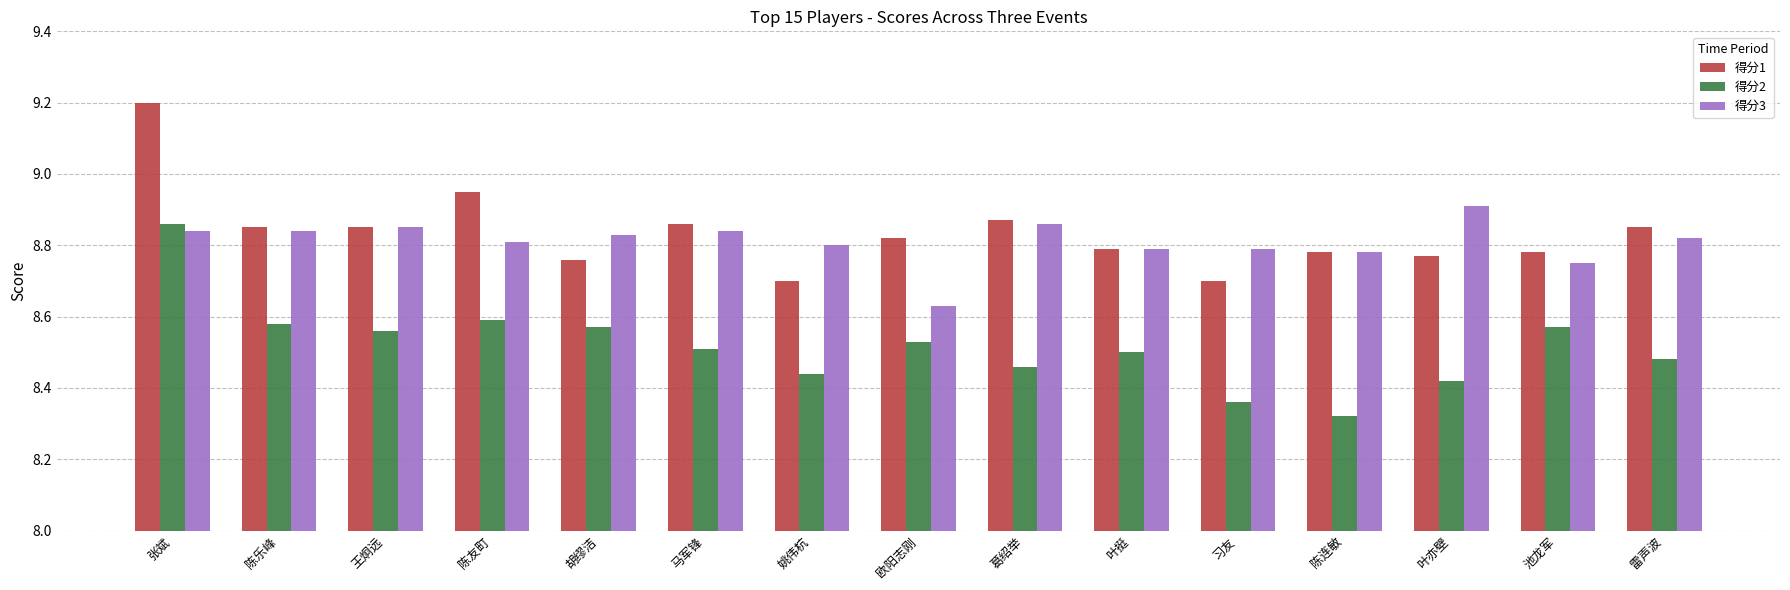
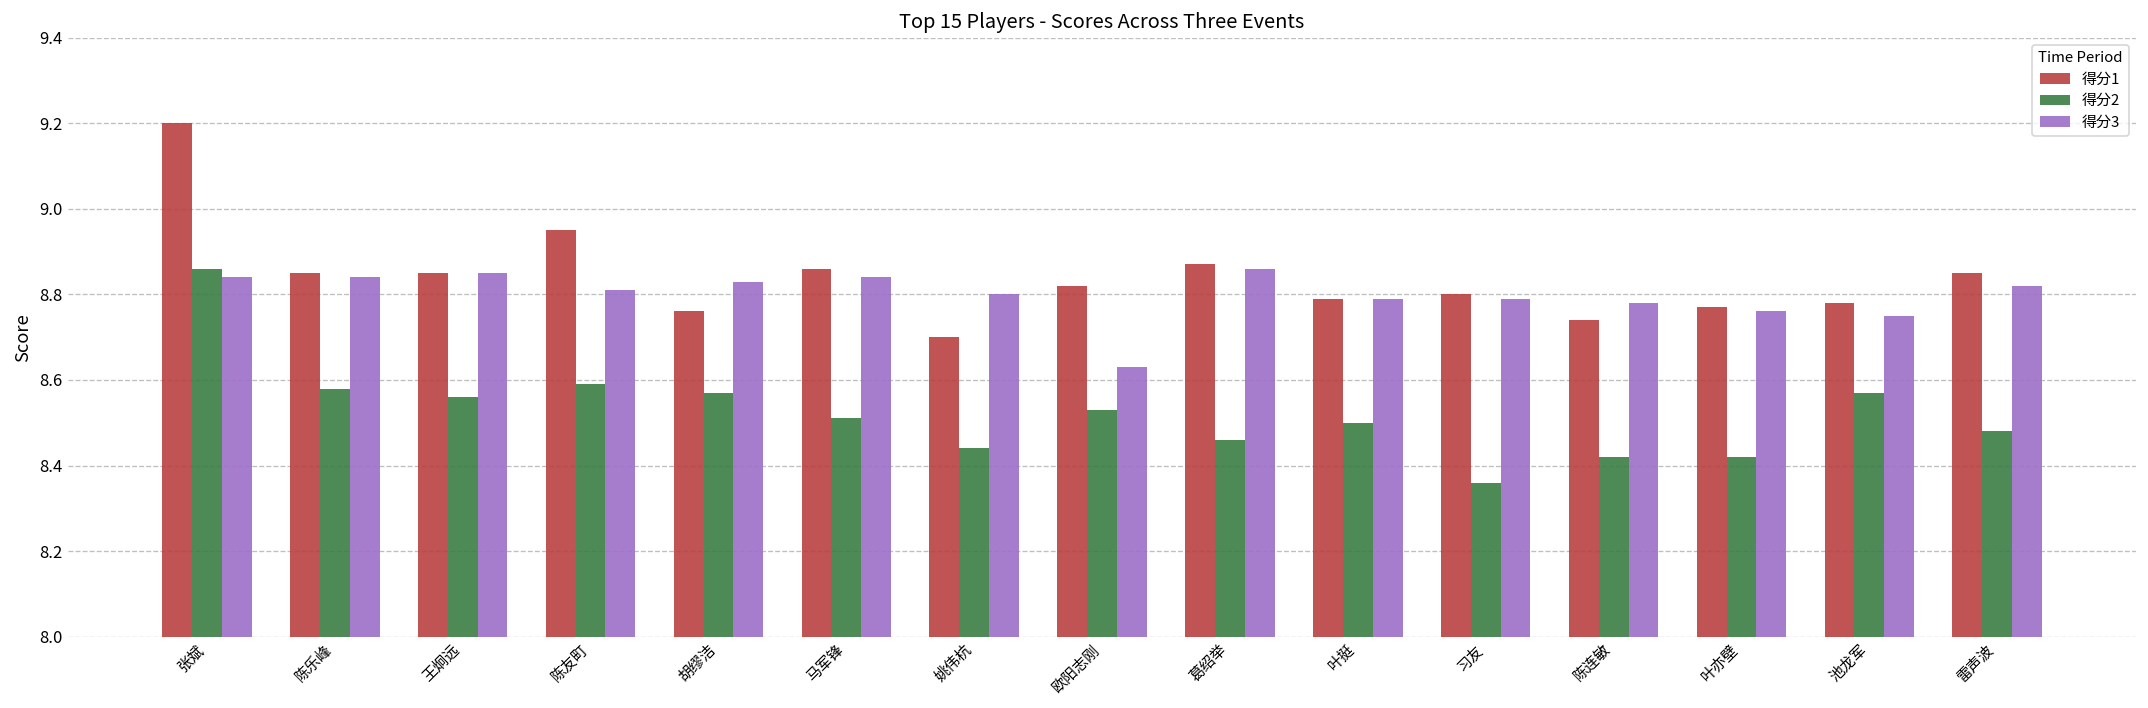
得分1, 习友: 8.7 -> 8.8
得分1, 陈连敏: 8.78 -> 8.74
得分2, 陈连敏: 8.32 -> 8.42
得分3, 叶亦壁: 8.91 -> 8.76
